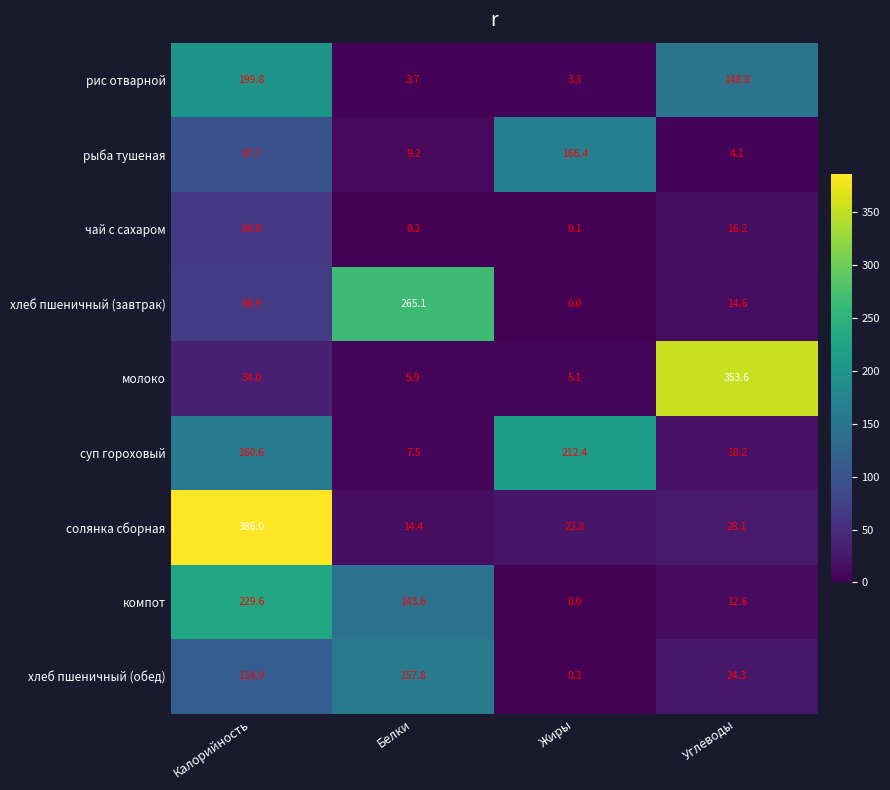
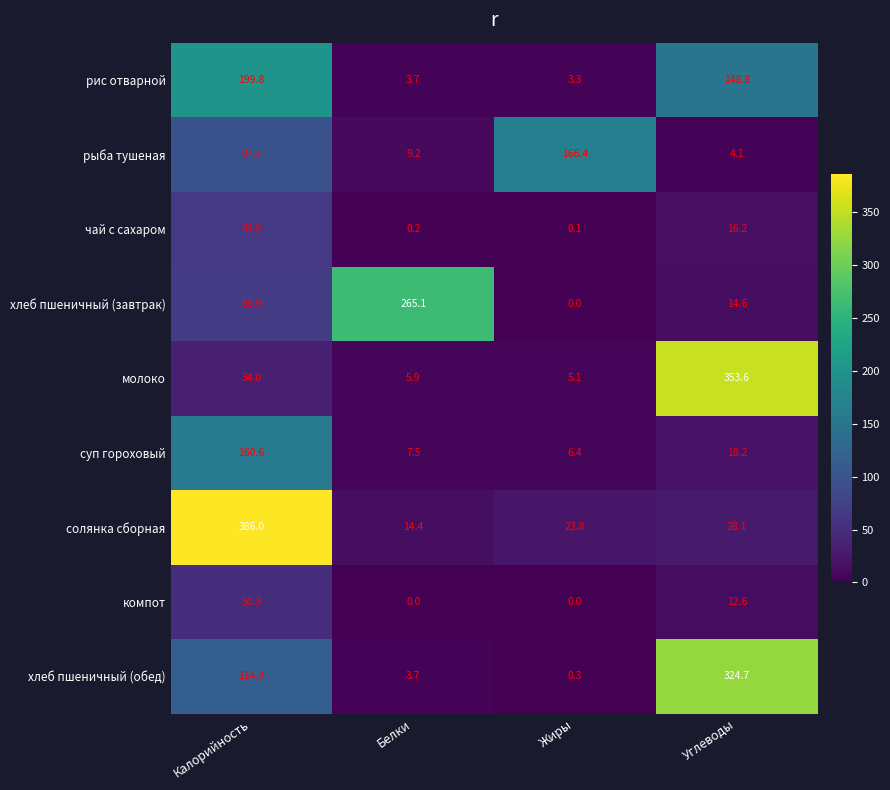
суп гороховый, Жиры: 212.4 -> 6.4
компот, Калорийность: 229.6 -> 50.3
компот, Белки: 143.6 -> 0.0
хлеб пшеничный (обед), Белки: 157.8 -> 3.7
хлеб пшеничный (обед), Углеводы: 24.3 -> 324.7
